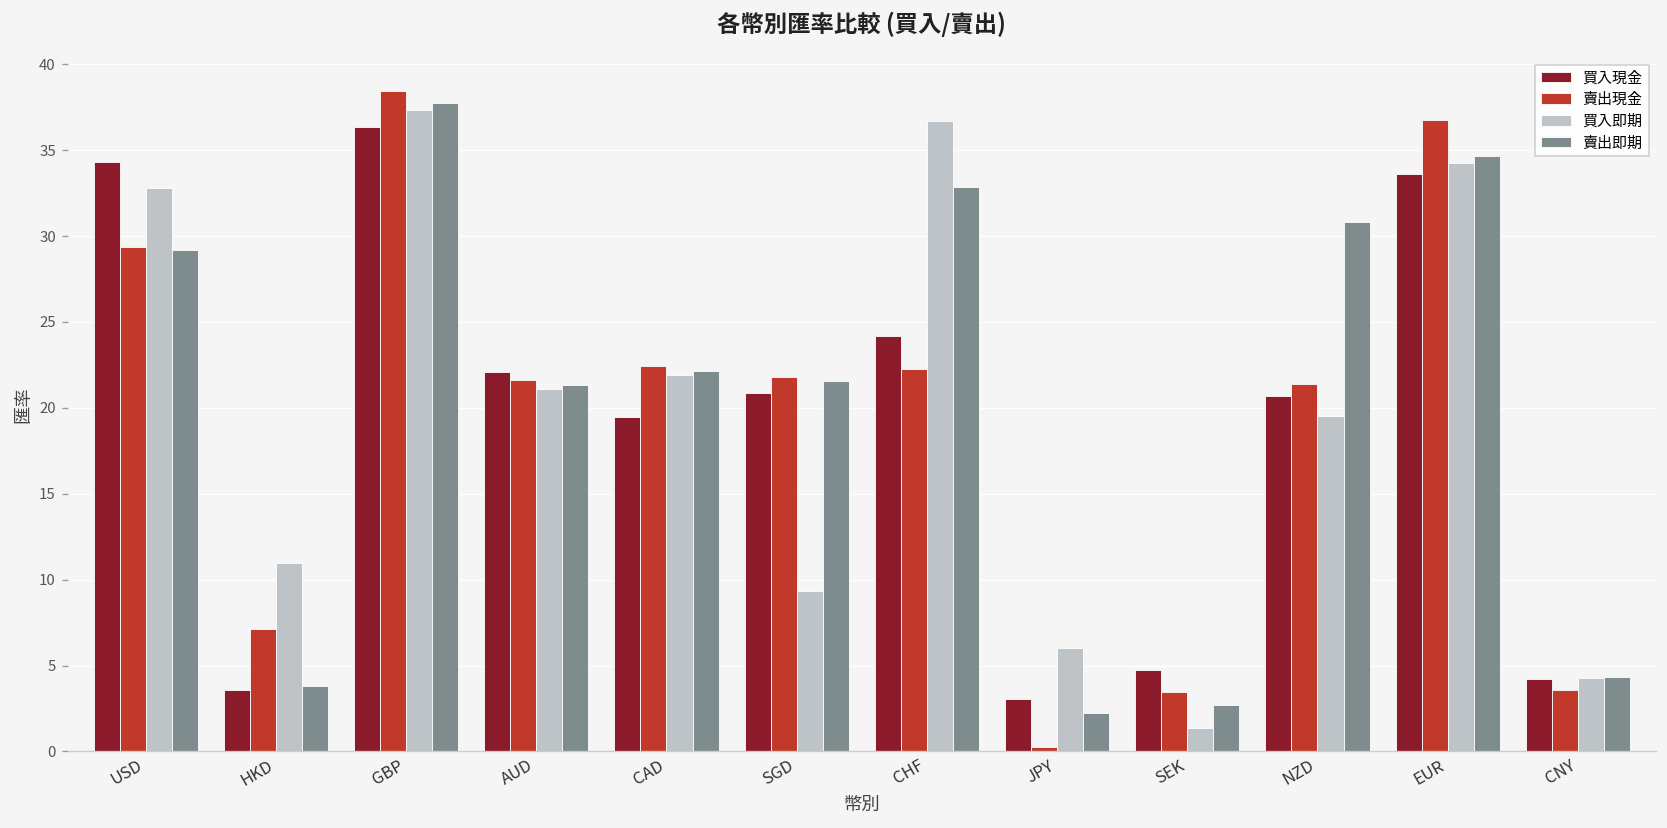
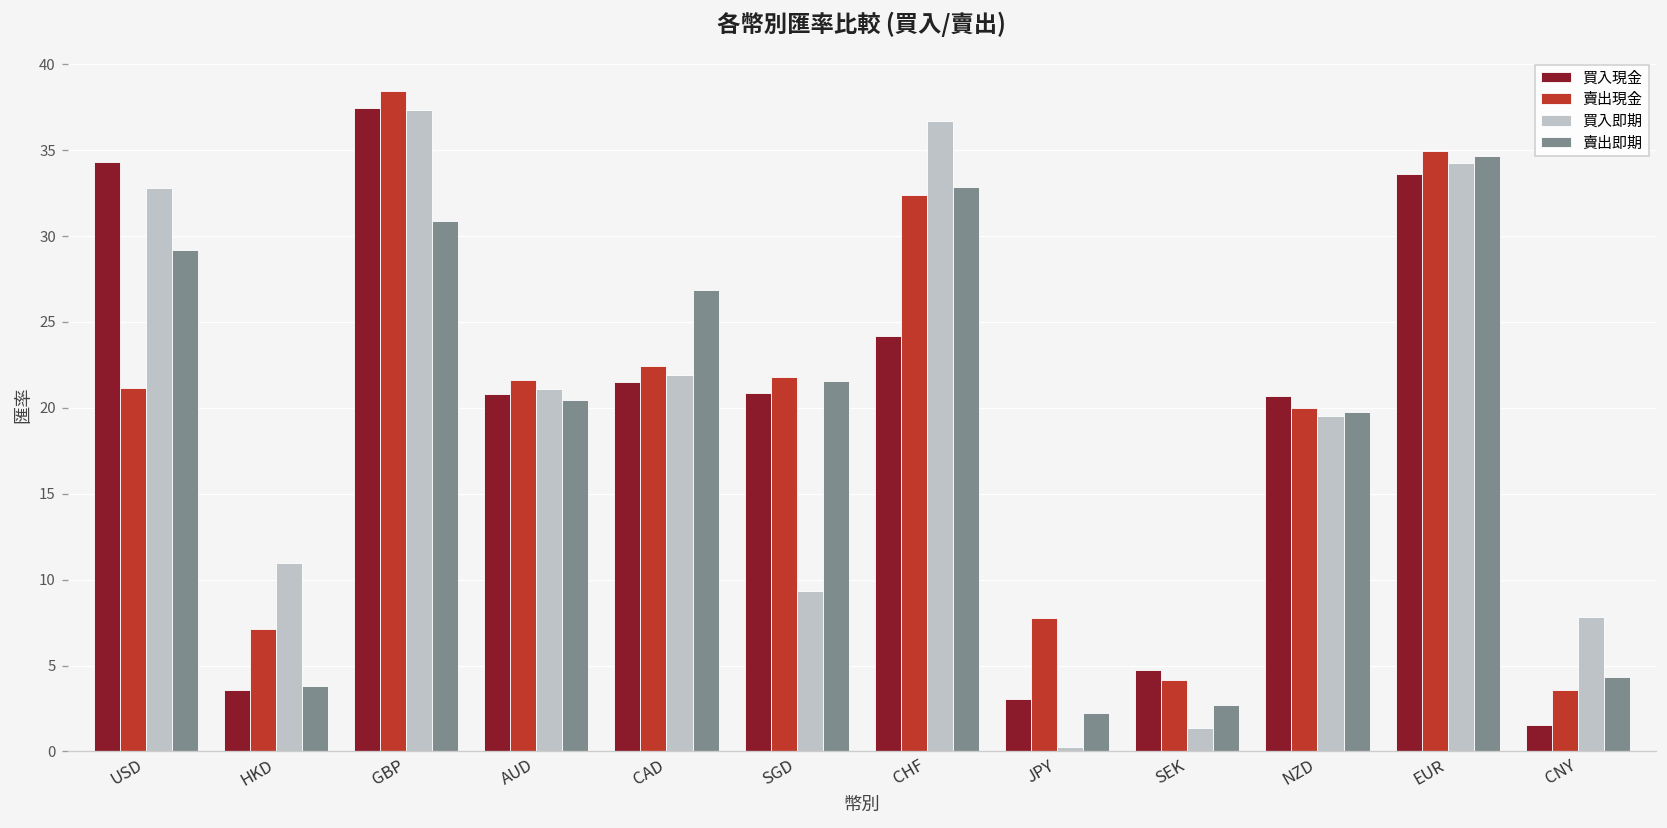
賣出現金, USD: 29.4 -> 21.2
買入現金, GBP: 36.4 -> 37.5
賣出即期, GBP: 37.8 -> 30.9
買入現金, AUD: 22.1 -> 20.8
賣出即期, AUD: 21.3 -> 20.5
買入現金, CAD: 19.4 -> 21.5
賣出即期, CAD: 22.1 -> 26.9
賣出現金, CHF: 22.3 -> 32.4
賣出現金, JPY: 0.3 -> 7.8
買入即期, JPY: 6.0 -> 0.3
賣出現金, SEK: 3.5 -> 4.2
賣出現金, NZD: 21.4 -> 20.0
賣出即期, NZD: 30.8 -> 19.7
賣出現金, EUR: 36.8 -> 35.0
買入現金, CNY: 4.2 -> 1.5
買入即期, CNY: 4.3 -> 7.8
